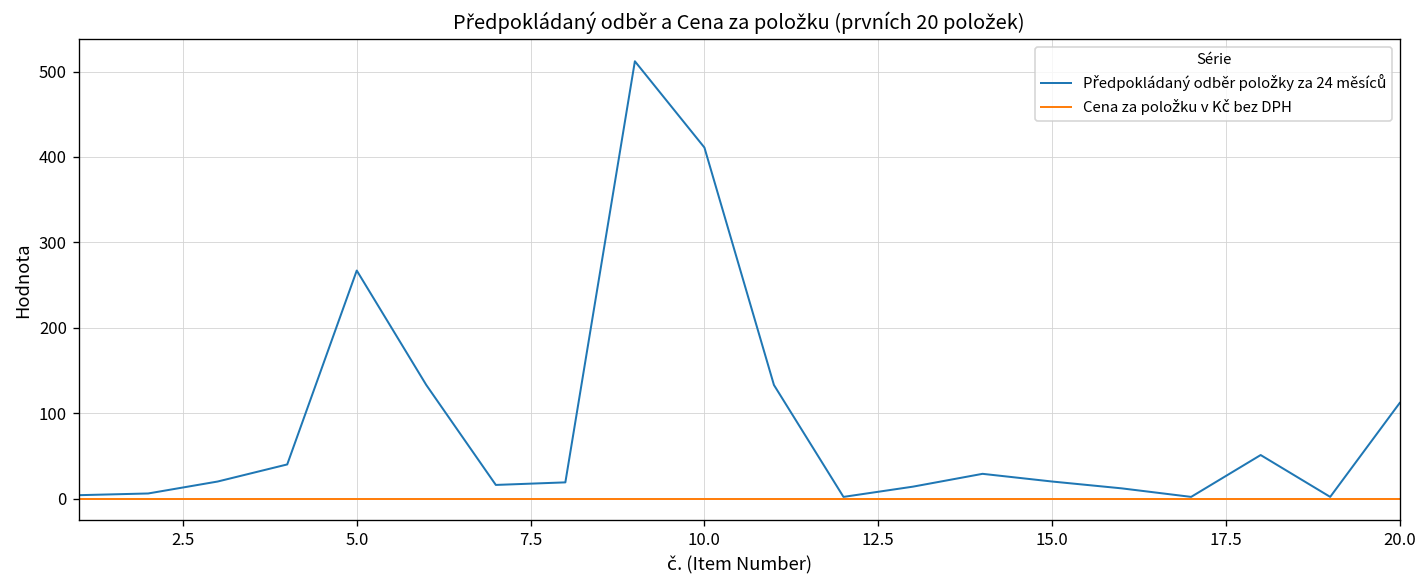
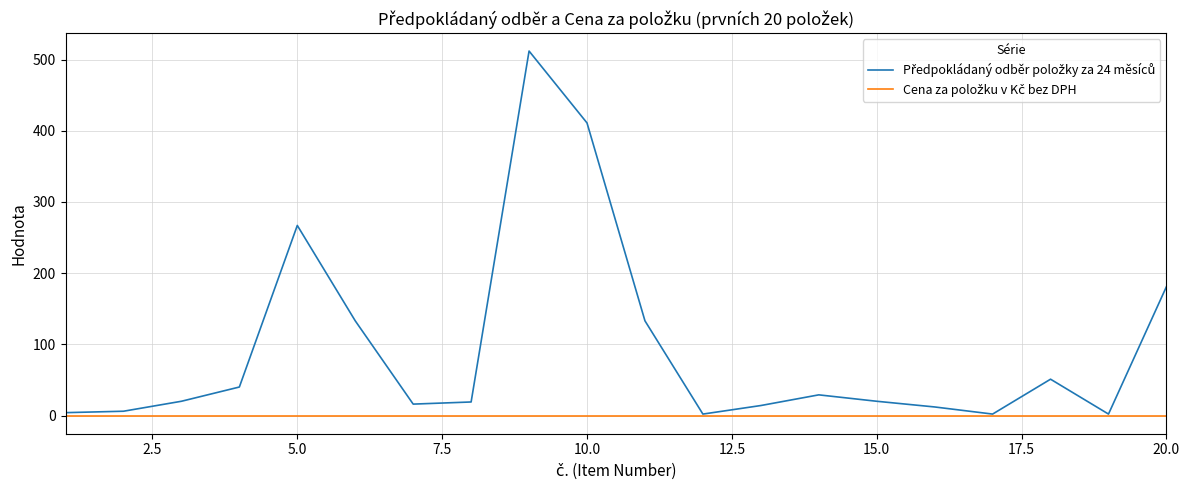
Předpokládaný odběr položky za 24 měsíců, 20.0: 110 -> 180
